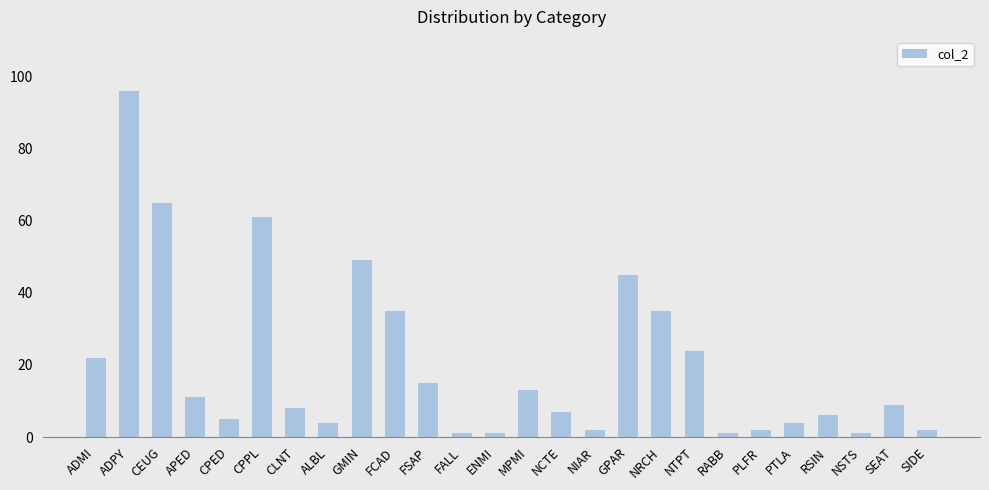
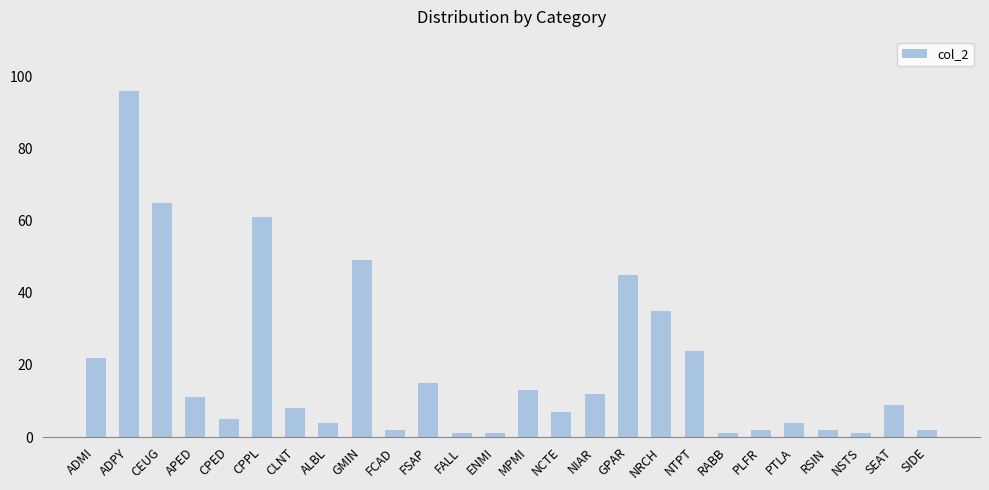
FCAD: 35 -> 2
NIAR: 2 -> 12
RSIN: 6 -> 2
